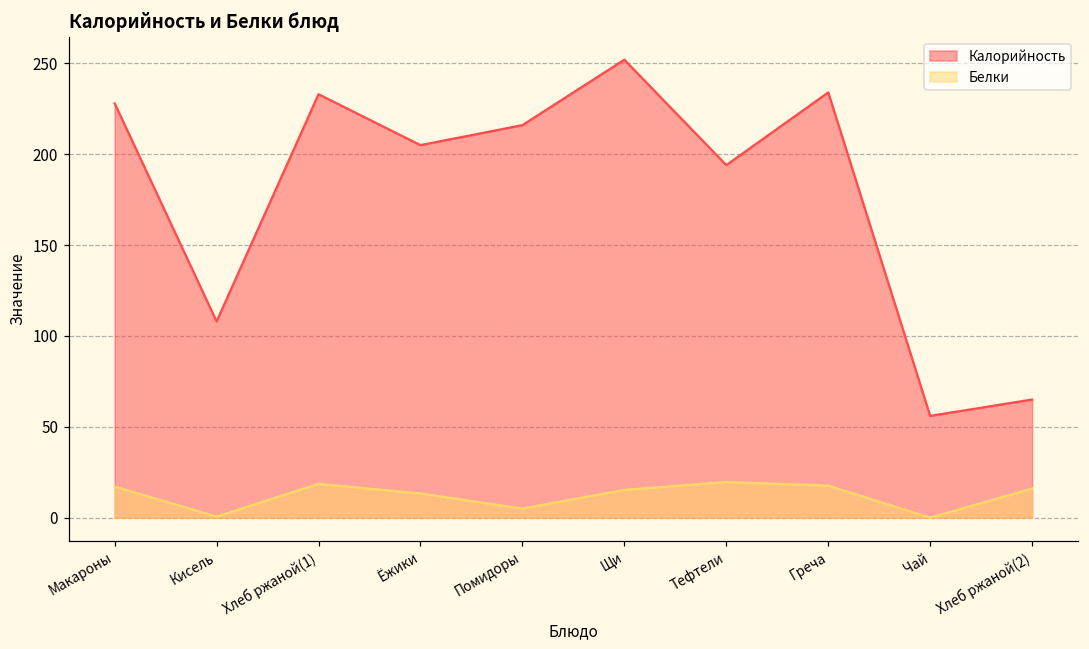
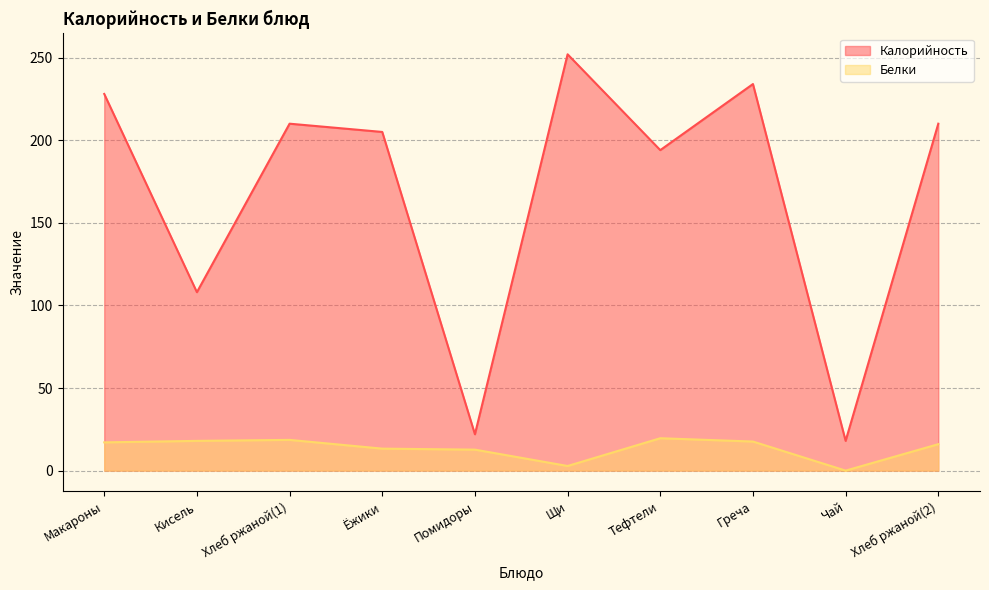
Белки, Кисель: 1 -> 18
Калорийность, Хлеб ржаной(1): 233 -> 210
Калорийность, Помидоры: 216 -> 22
Белки, Помидоры: 5 -> 13
Белки, Щи: 15 -> 3
Калорийность, Чай: 56 -> 18
Калорийность, Хлеб ржаной(2): 65 -> 210
